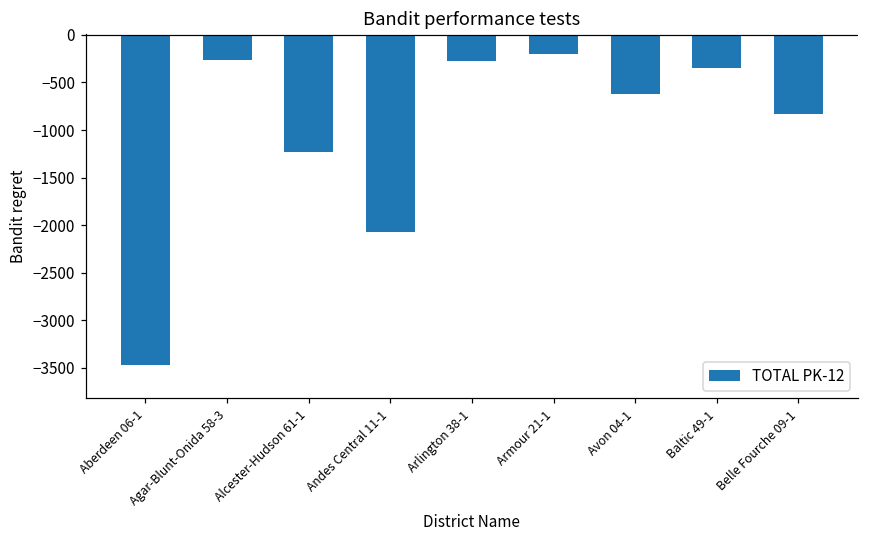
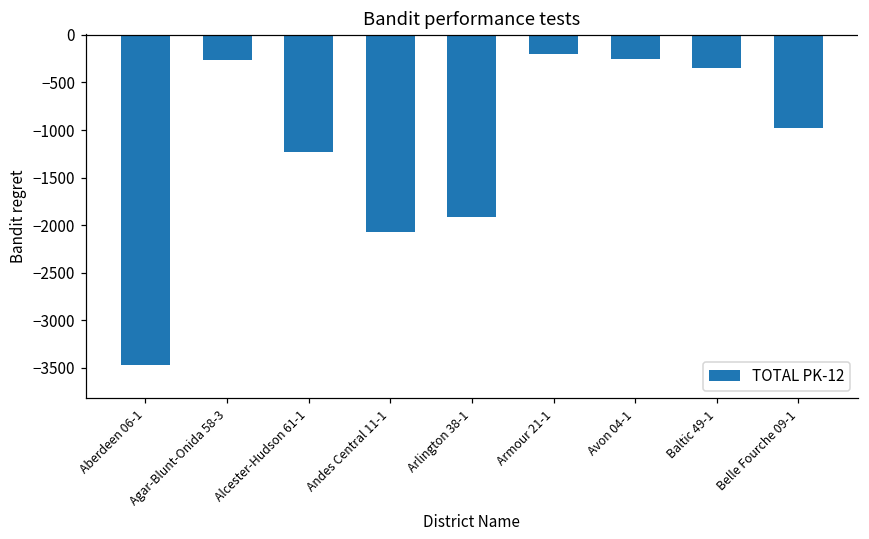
Arlington 38-1: -300 -> -1900
Avon 04-1: -600 -> -200
Belle Fourche 09-1: -800 -> -1000
